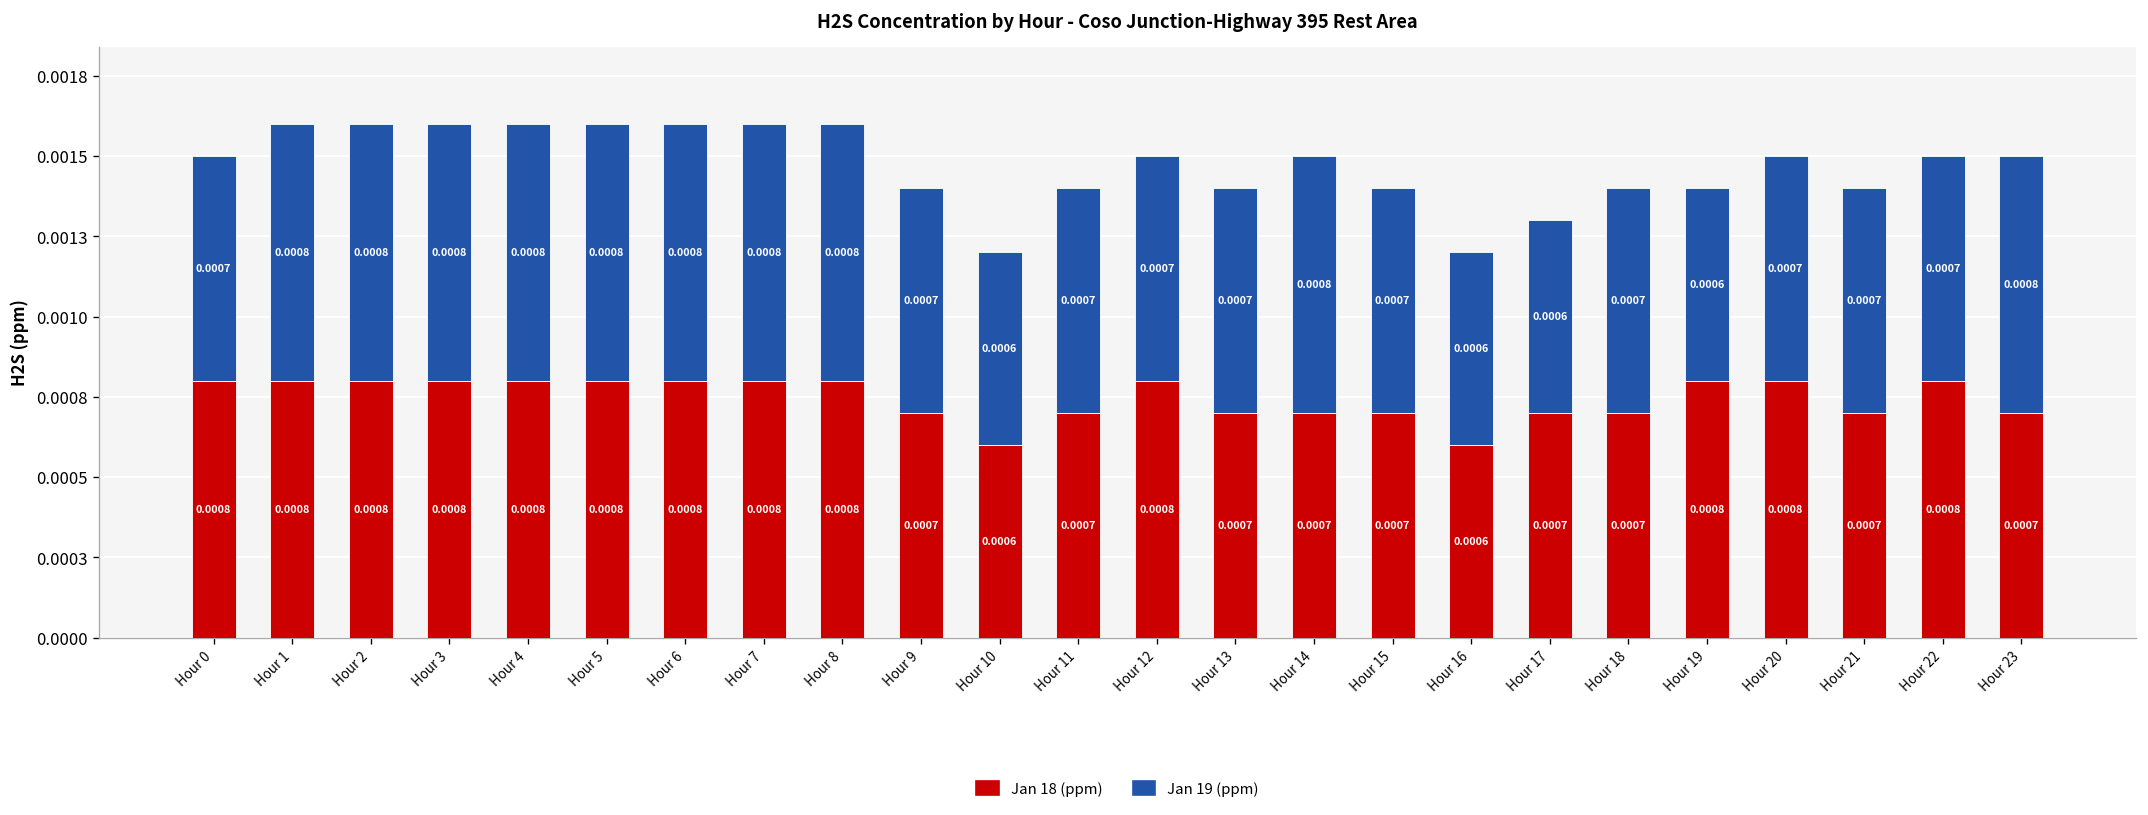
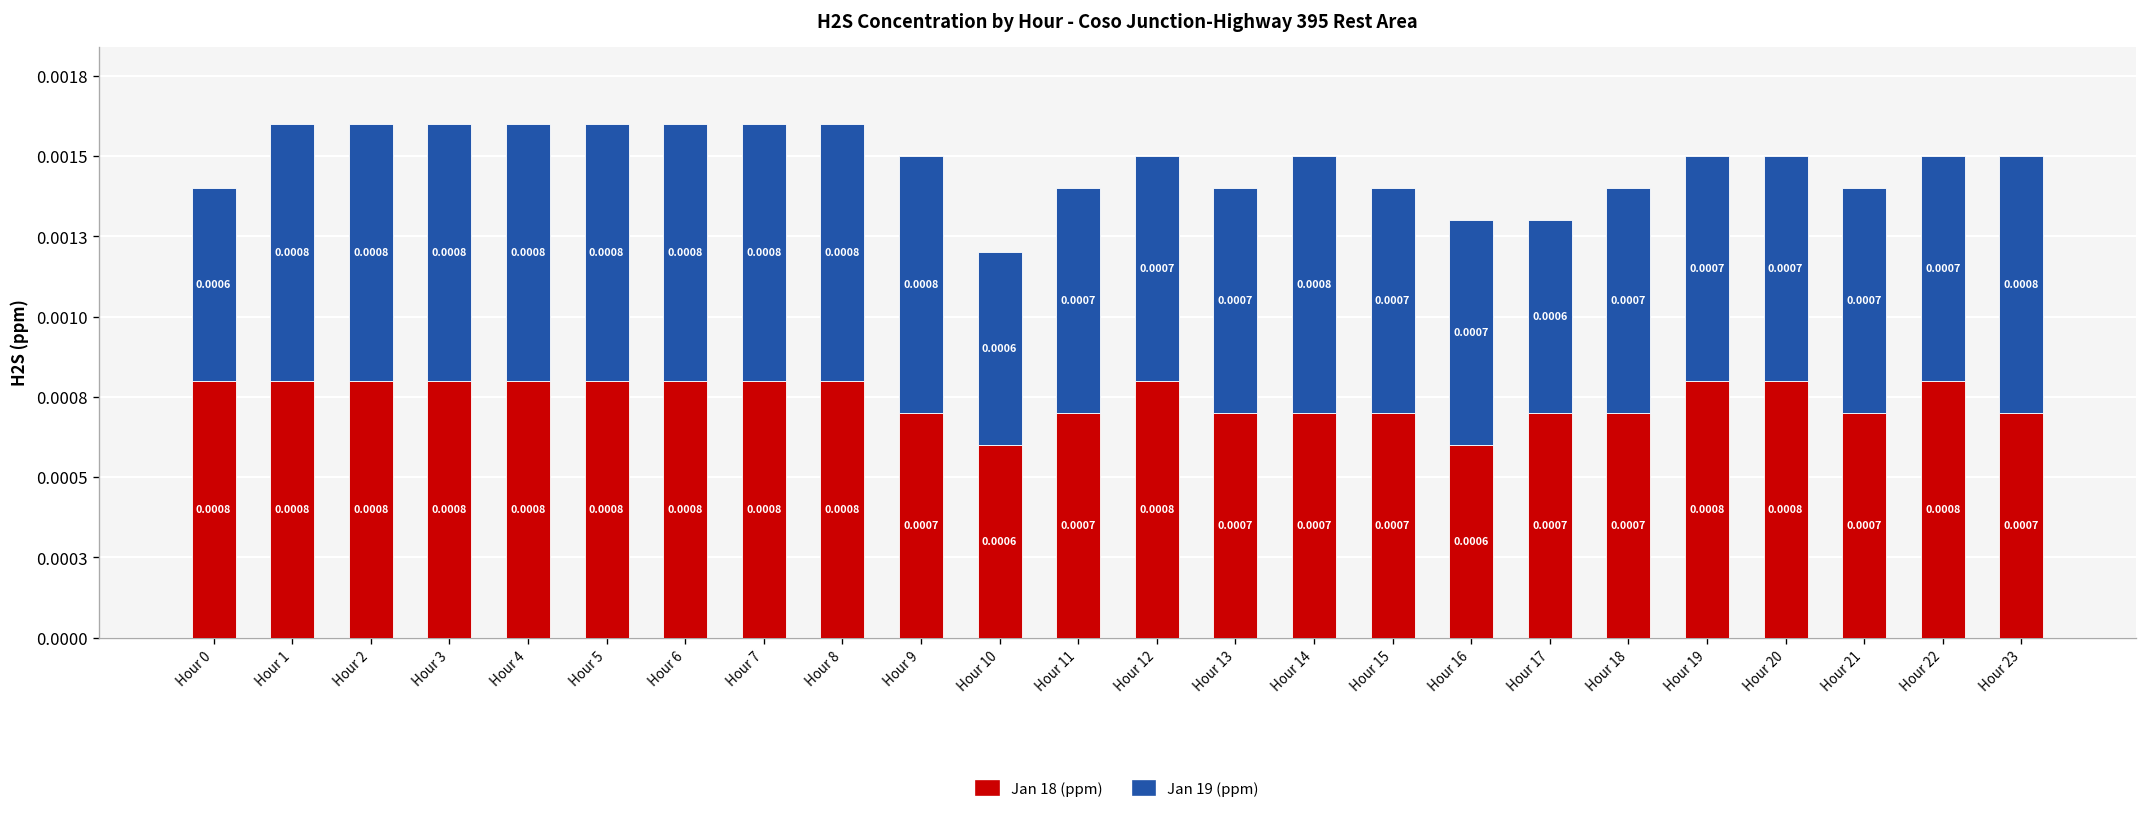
Jan 19 (ppm), Hour 0: 0.0007 -> 0.0006
Jan 19 (ppm), Hour 9: 0.0007 -> 0.0008
Jan 19 (ppm), Hour 16: 0.0006 -> 0.0007
Jan 19 (ppm), Hour 19: 0.0006 -> 0.0007
